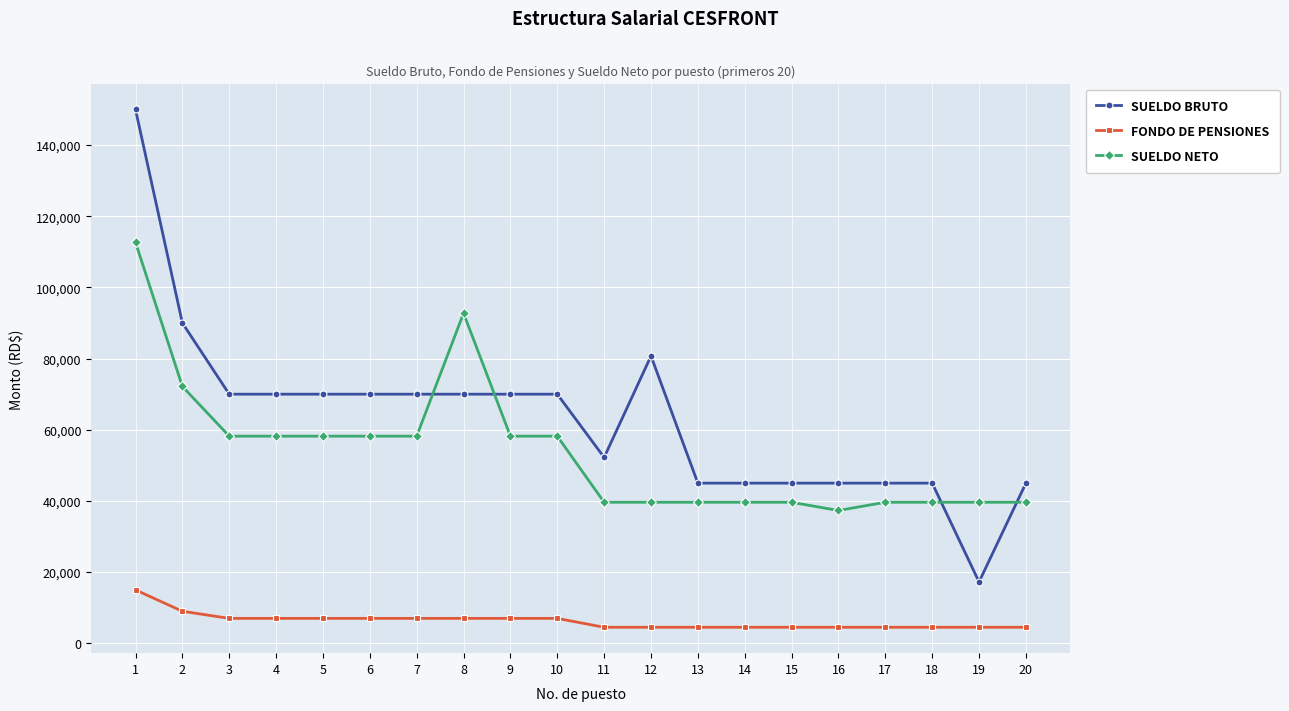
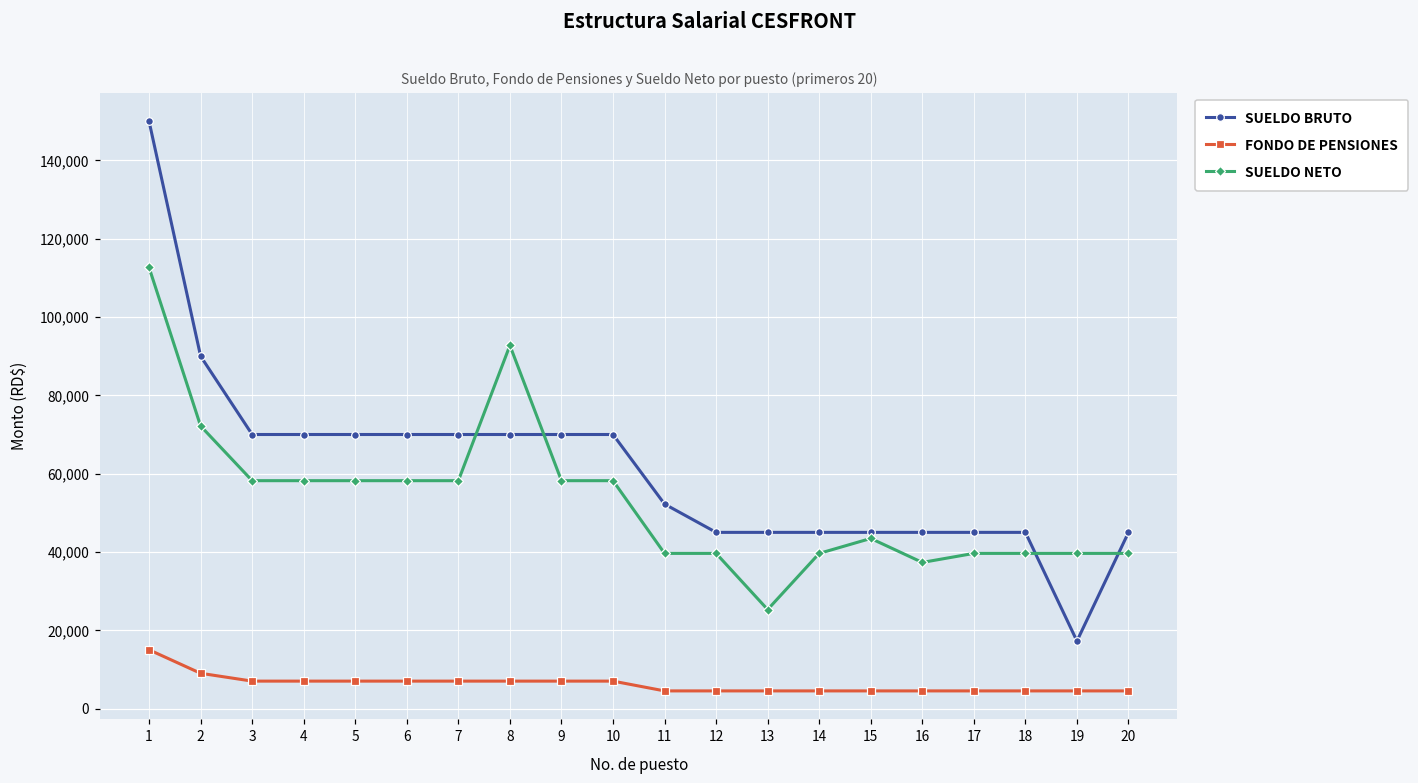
SUELDO BRUTO, 12: 81,000 -> 45,000
SUELDO NETO, 13: 40,000 -> 25,000
SUELDO NETO, 15: 40,000 -> 43,000
